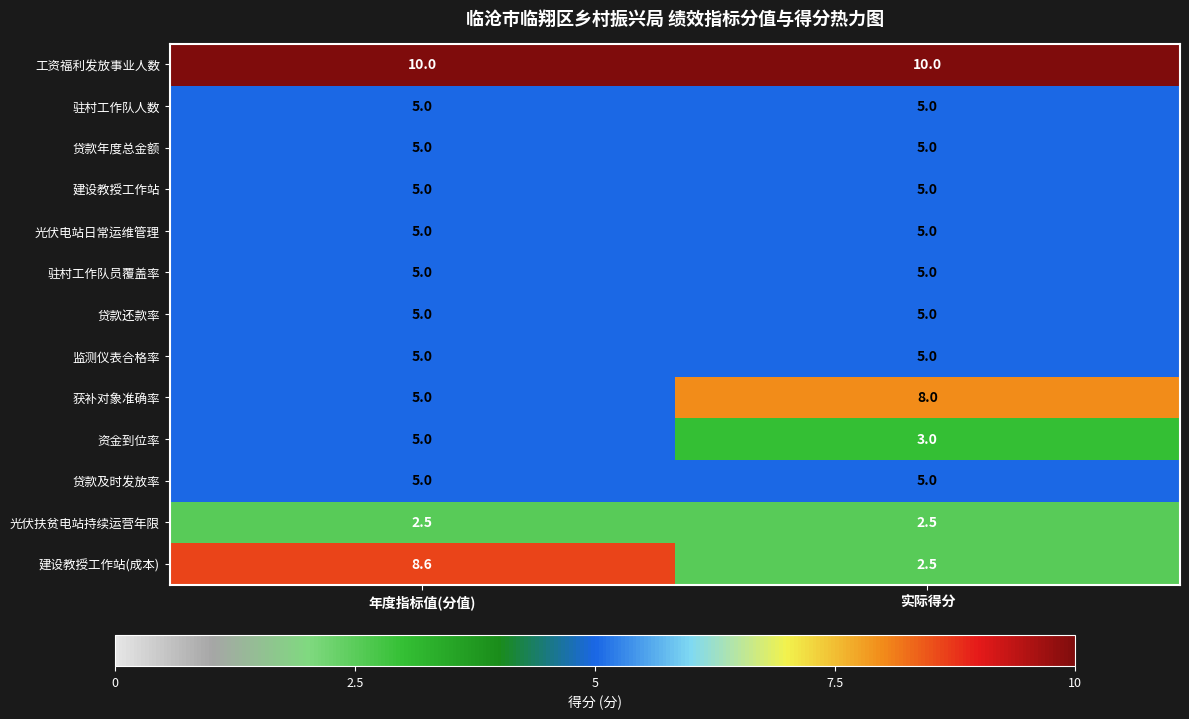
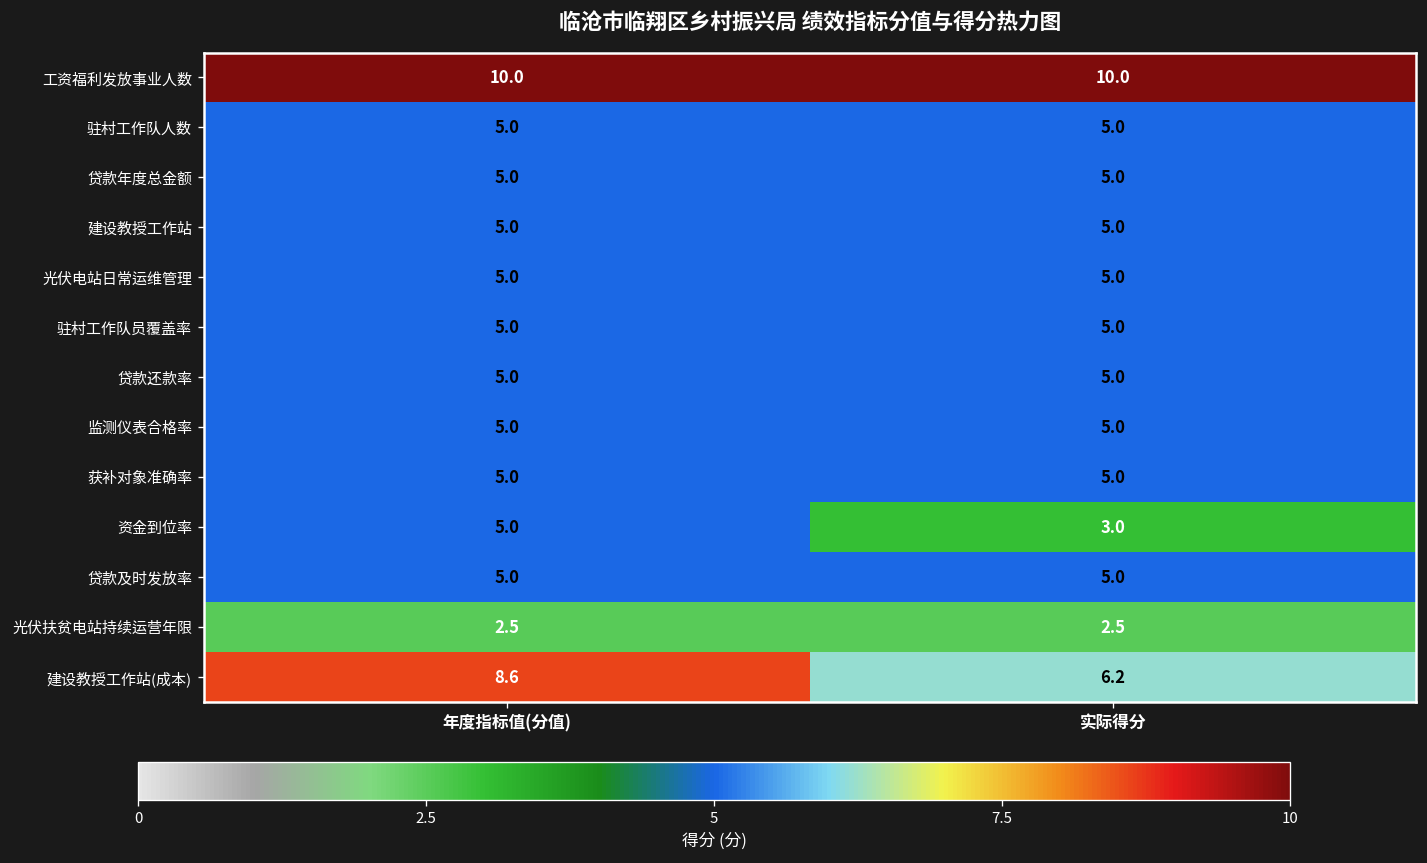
获补对象准确率, 实际得分: 8.0 -> 5.0
建设教授工作站(成本), 实际得分: 2.5 -> 6.2
